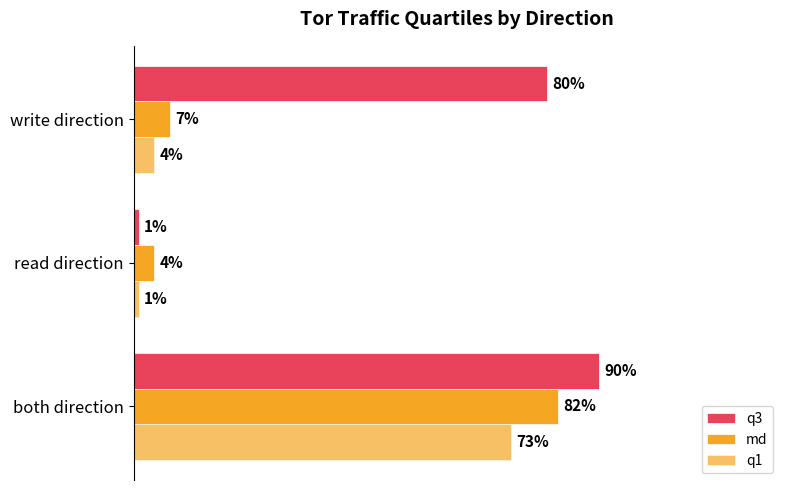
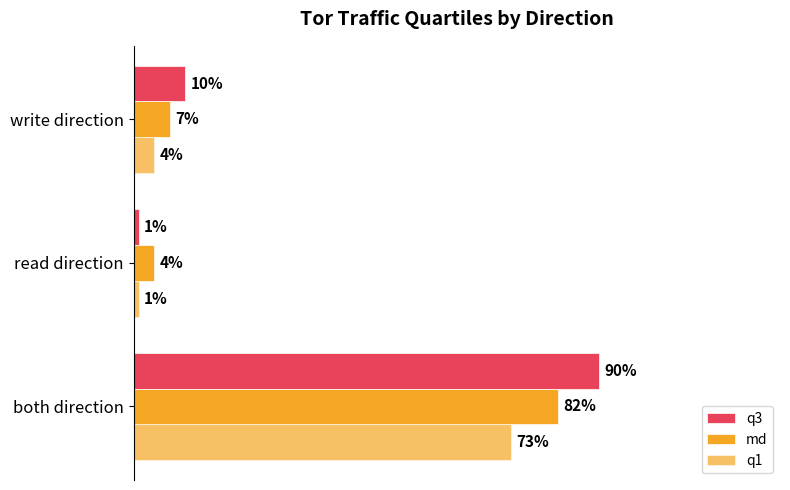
q3, write direction: 80% -> 10%
